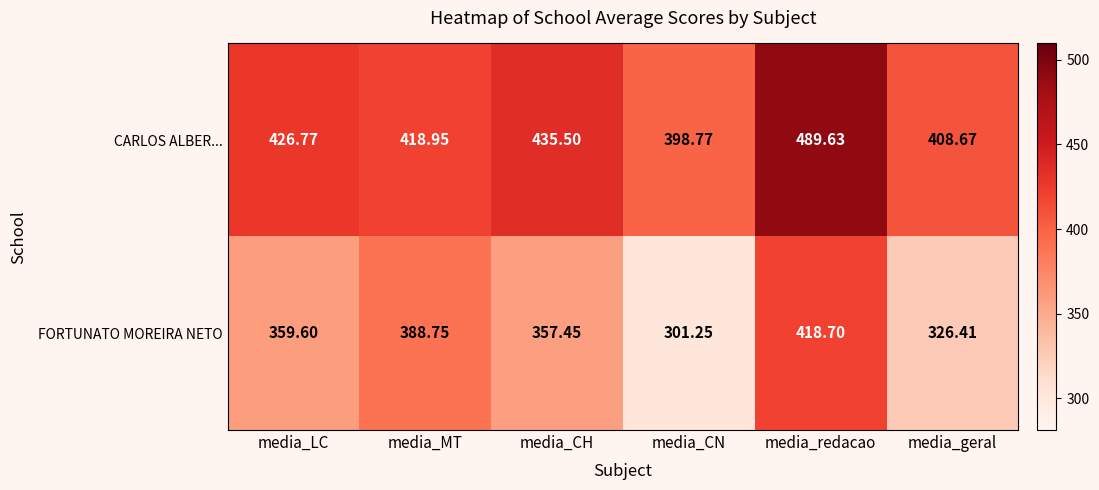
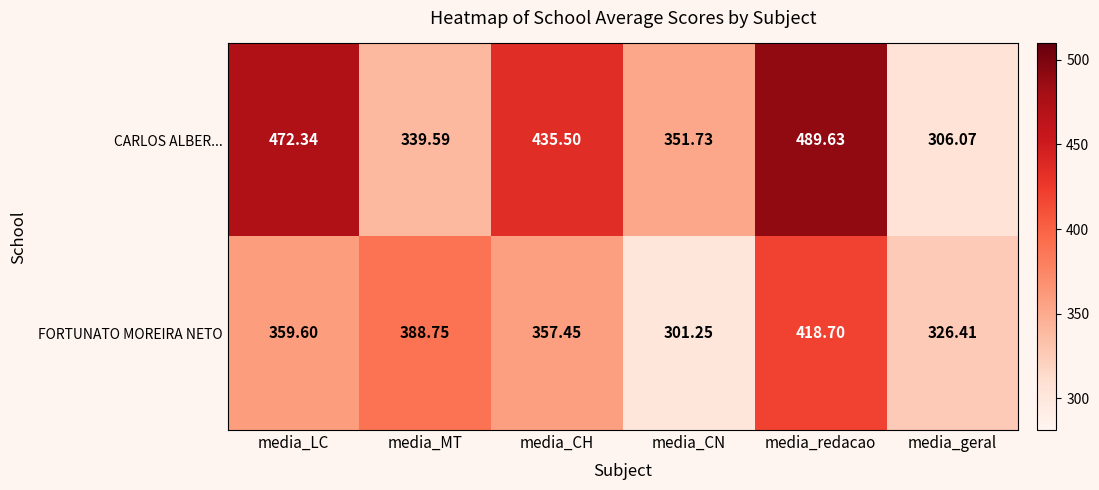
CARLOS ALBER..., media_LC: 426.77 -> 472.34
CARLOS ALBER..., media_MT: 418.95 -> 339.59
CARLOS ALBER..., media_CN: 398.77 -> 351.73
CARLOS ALBER..., media_geral: 408.67 -> 306.07
